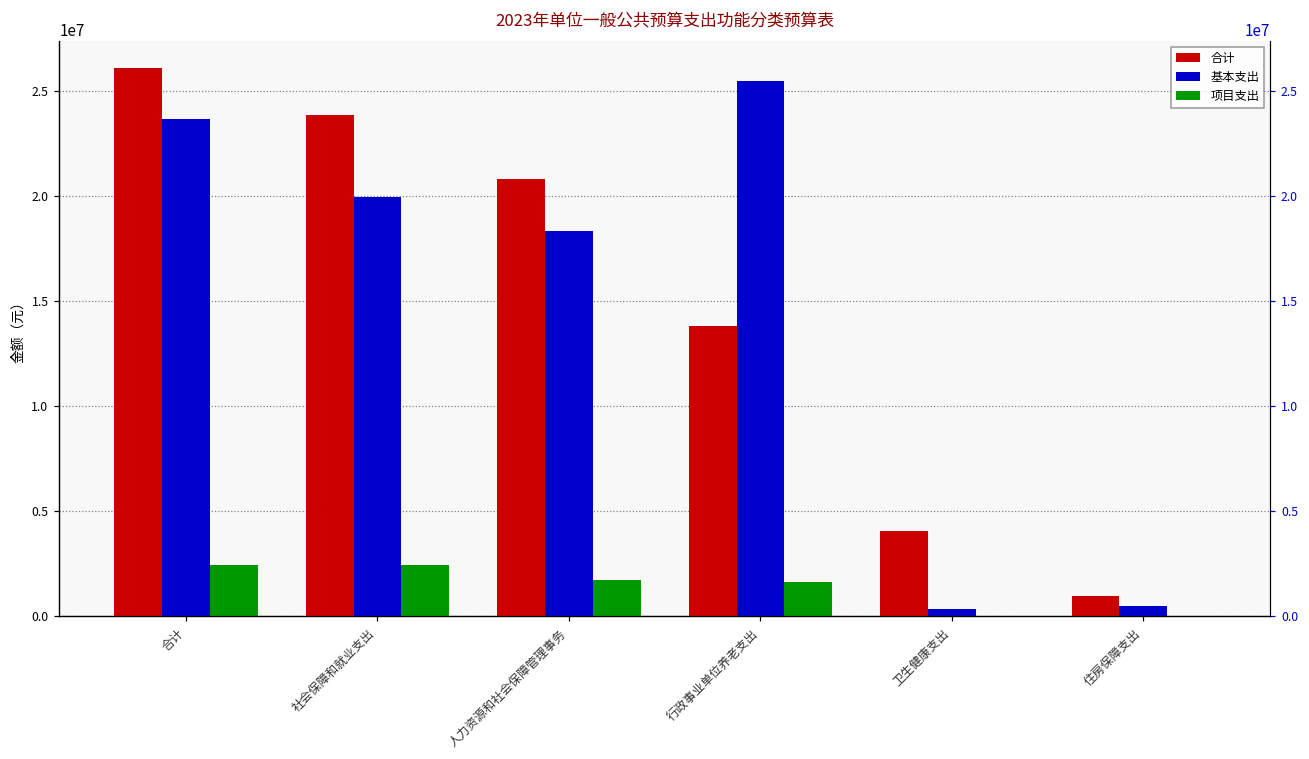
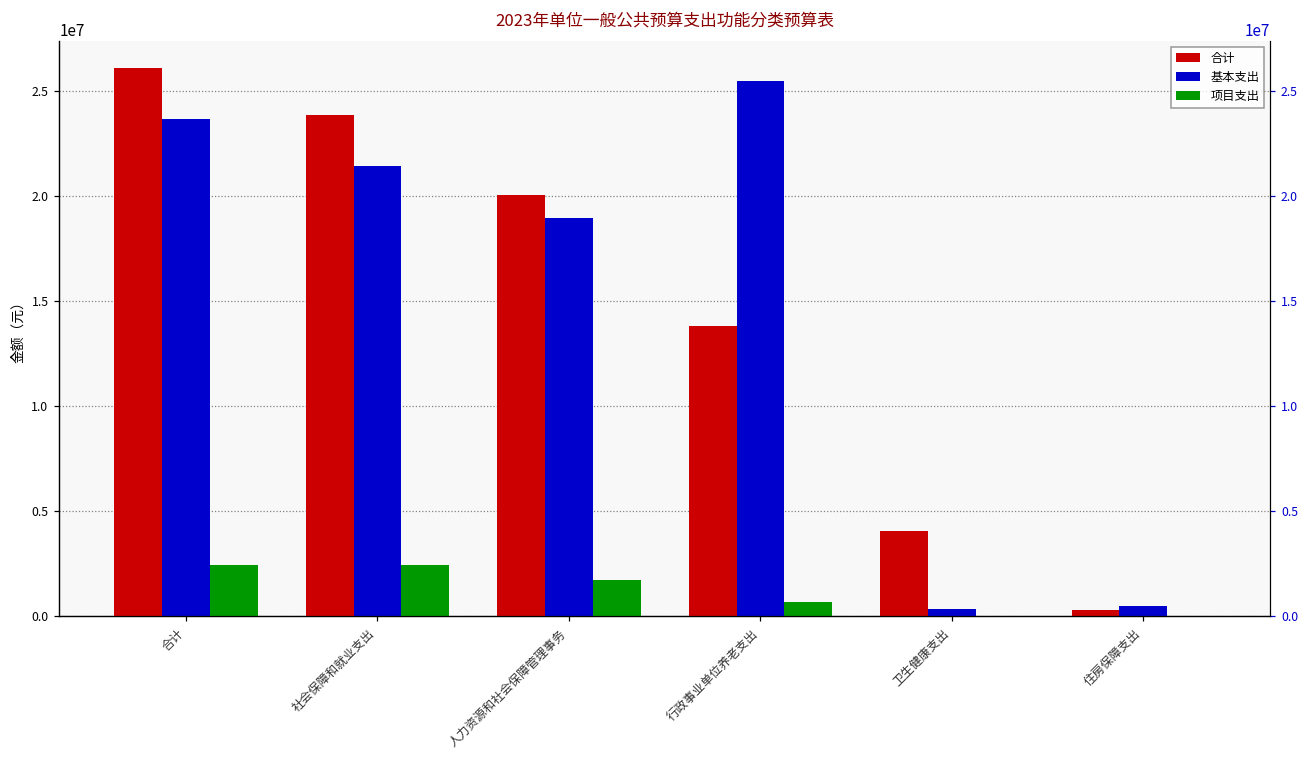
基本支出, 社会保障和就业支出: 20000000 -> 21400000
合计, 人力资源和社会保障管理事务: 20800000 -> 20100000
基本支出, 人力资源和社会保障管理事务: 18300000 -> 19000000
项目支出, 行政事业单位养老支出: 1700000 -> 700000
合计, 住房保障支出: 1000000 -> 300000
